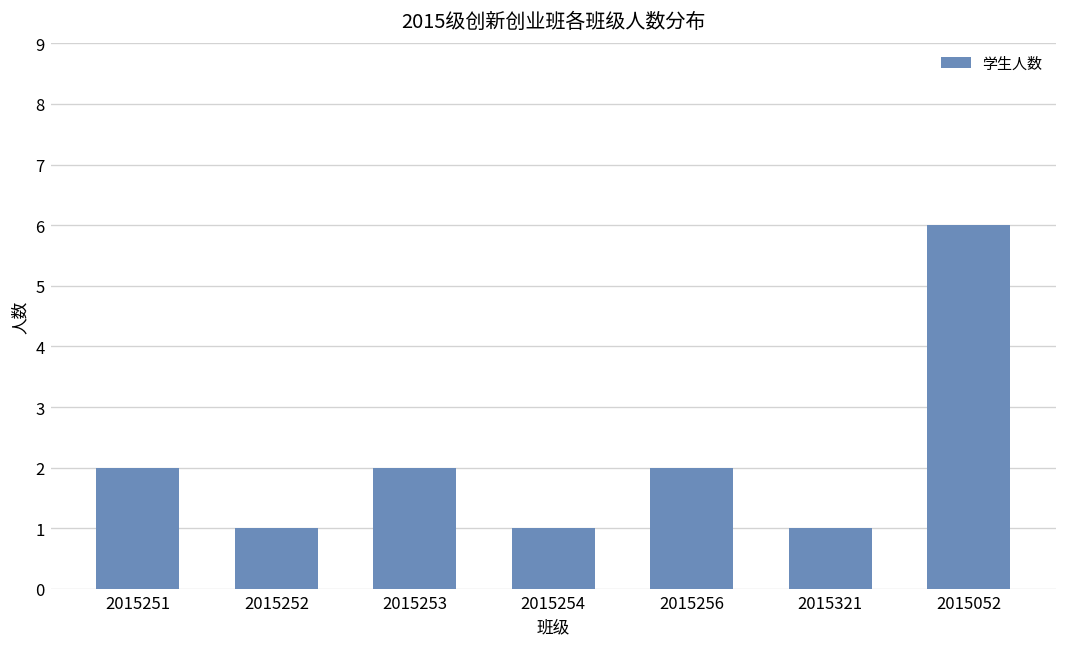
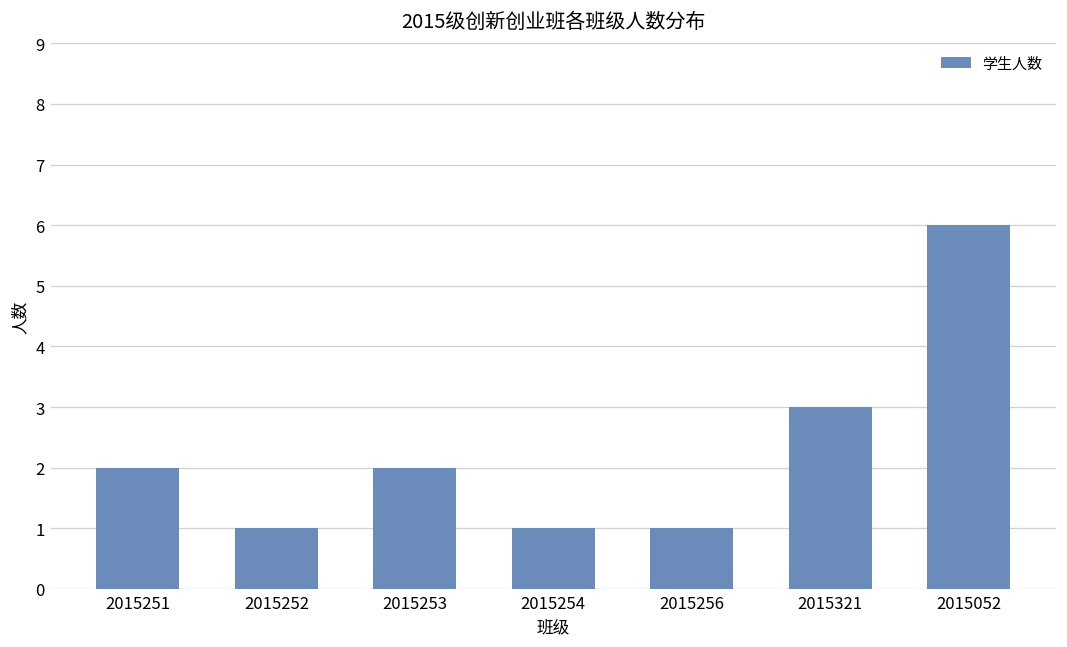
2015256: 2 -> 1
2015321: 1 -> 3
